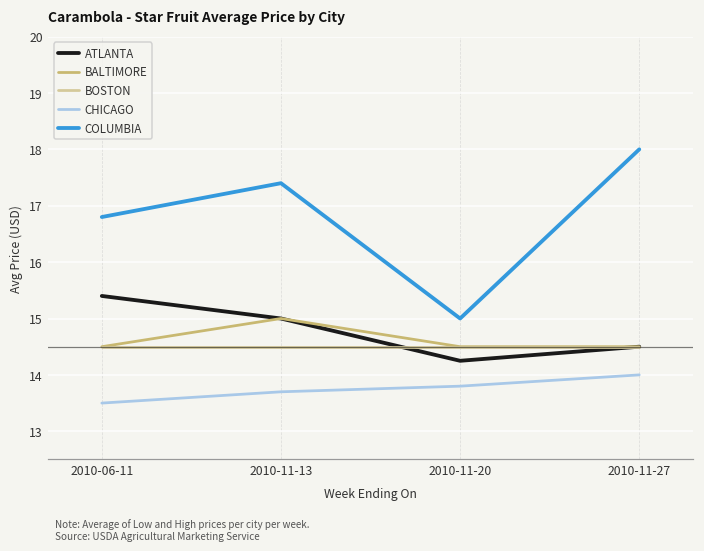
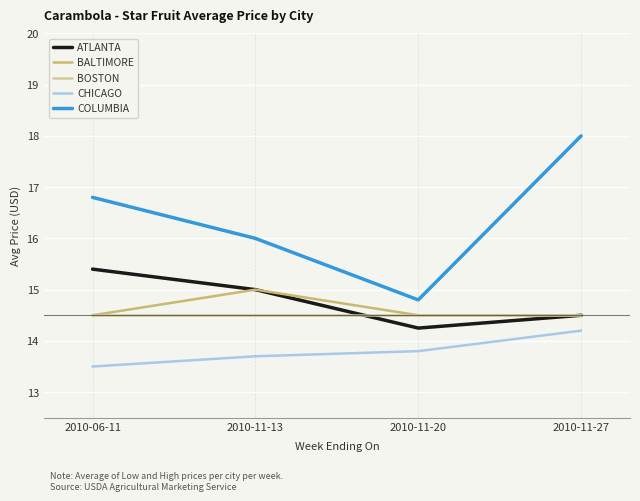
COLUMBIA, 2010-11-13: 17.4 -> 16.0
COLUMBIA, 2010-11-20: 15.0 -> 14.8
CHICAGO, 2010-11-27: 14.0 -> 14.2
